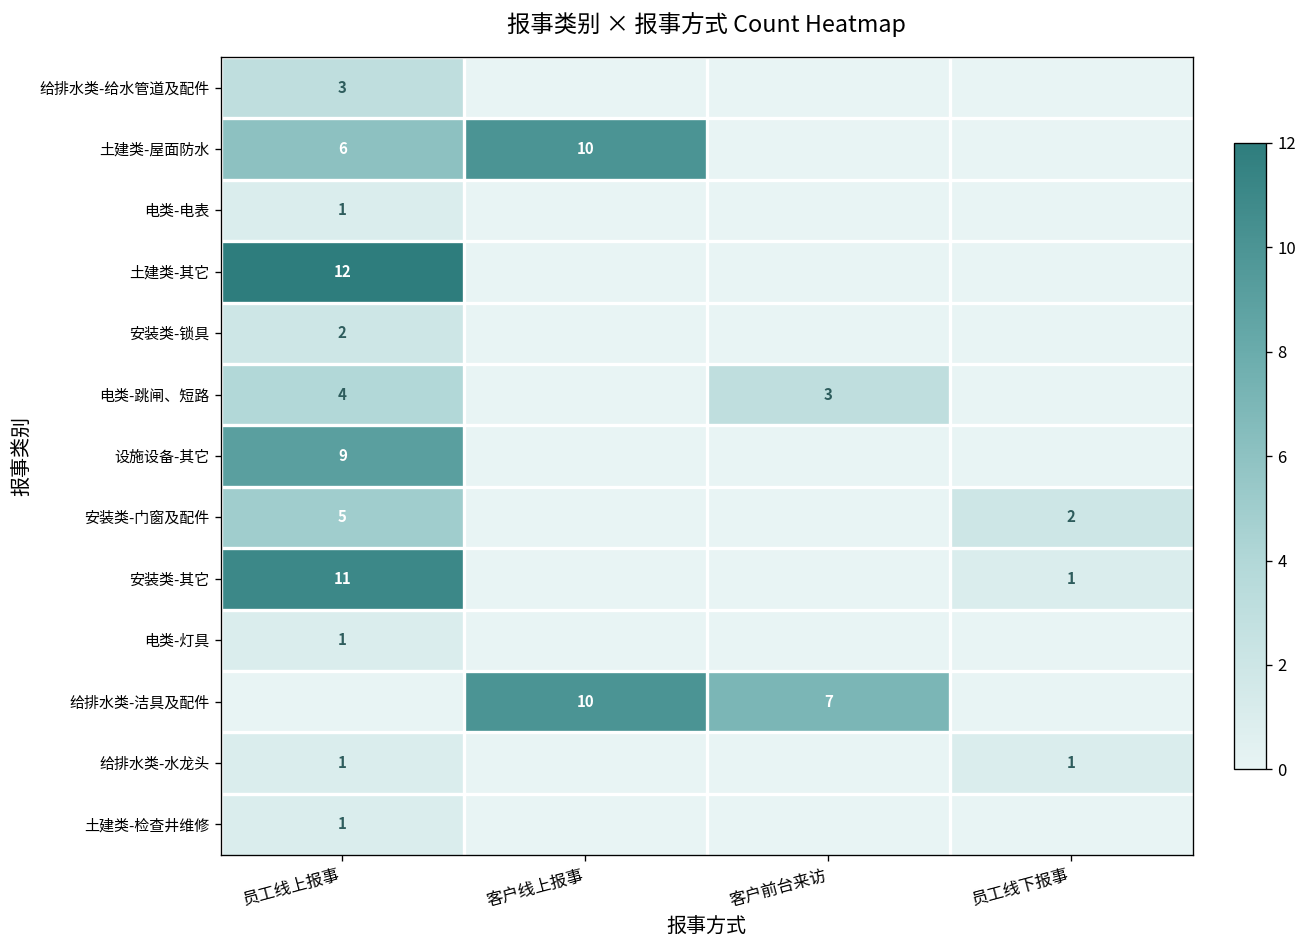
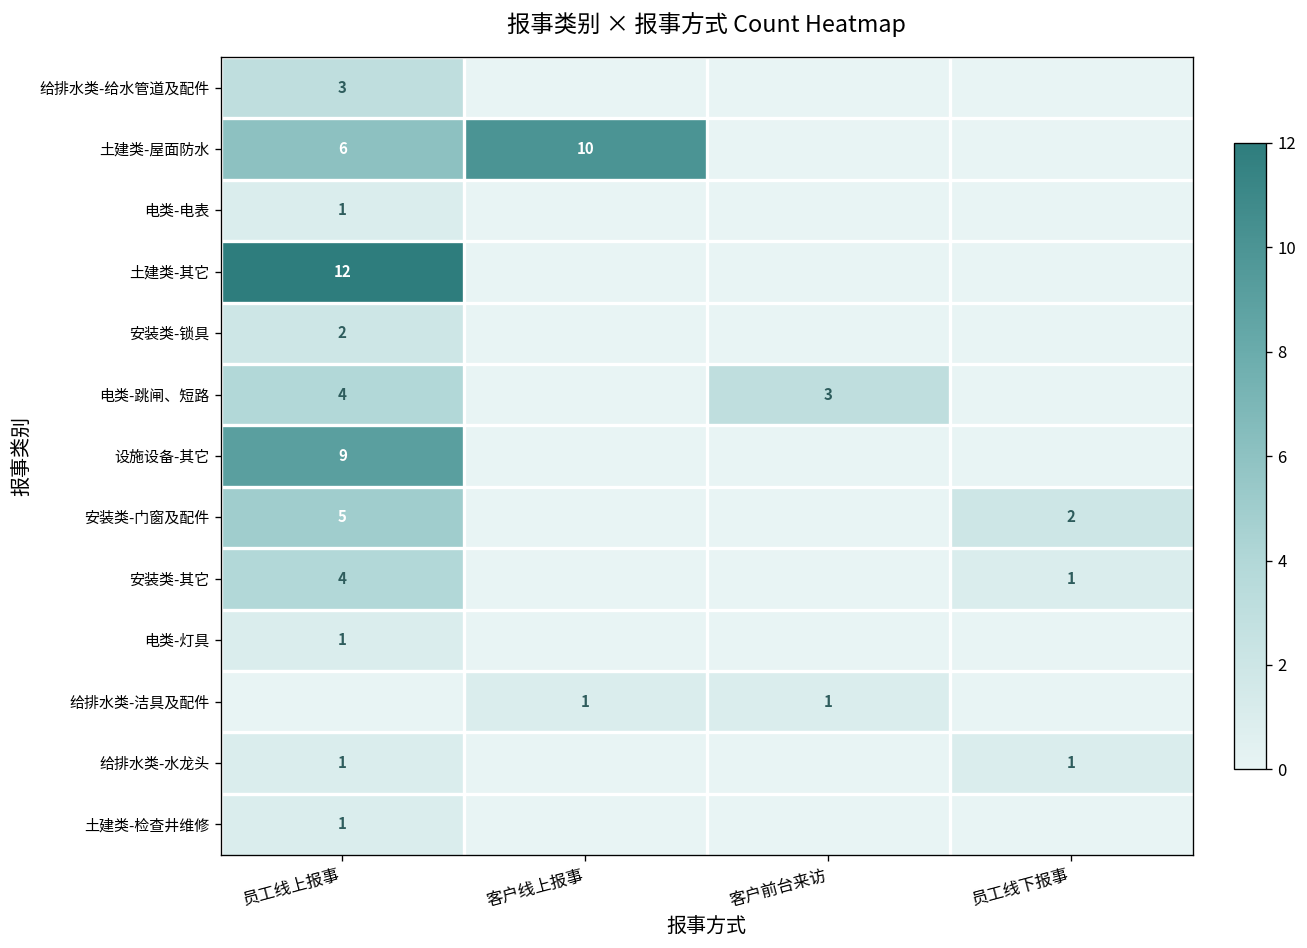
安装类-其它, 员工线上报事: 11 -> 4
给排水类-洁具及配件, 客户线上报事: 10 -> 1
给排水类-洁具及配件, 客户前台来访: 7 -> 1
